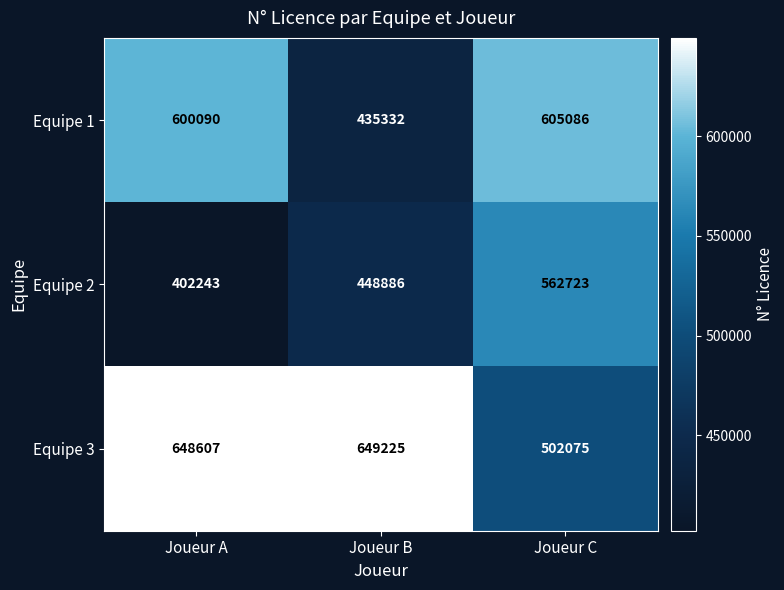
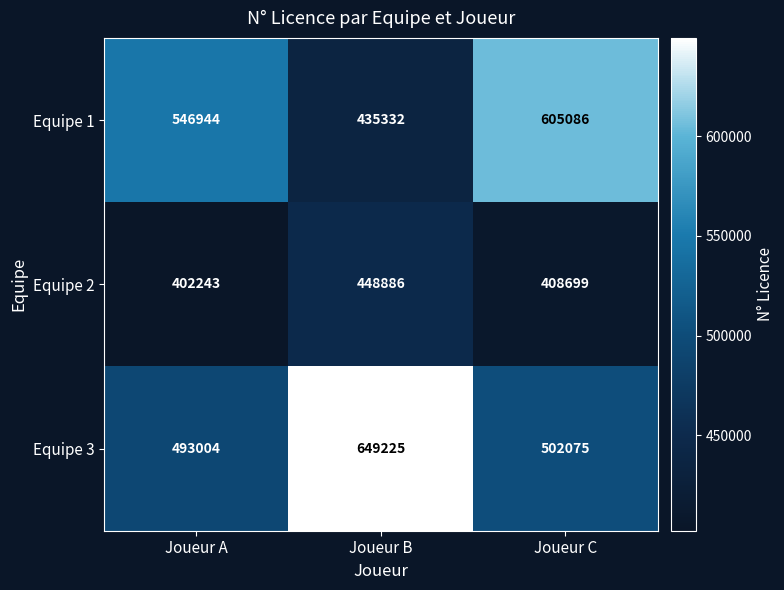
Equipe 1, Joueur A: 600090 -> 546944
Equipe 2, Joueur C: 562723 -> 408699
Equipe 3, Joueur A: 648607 -> 493004
